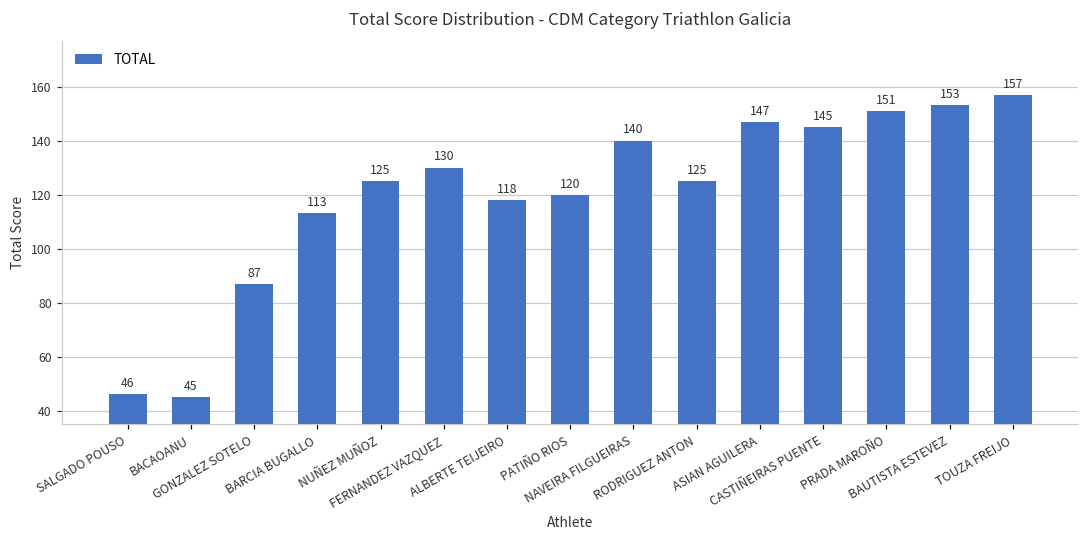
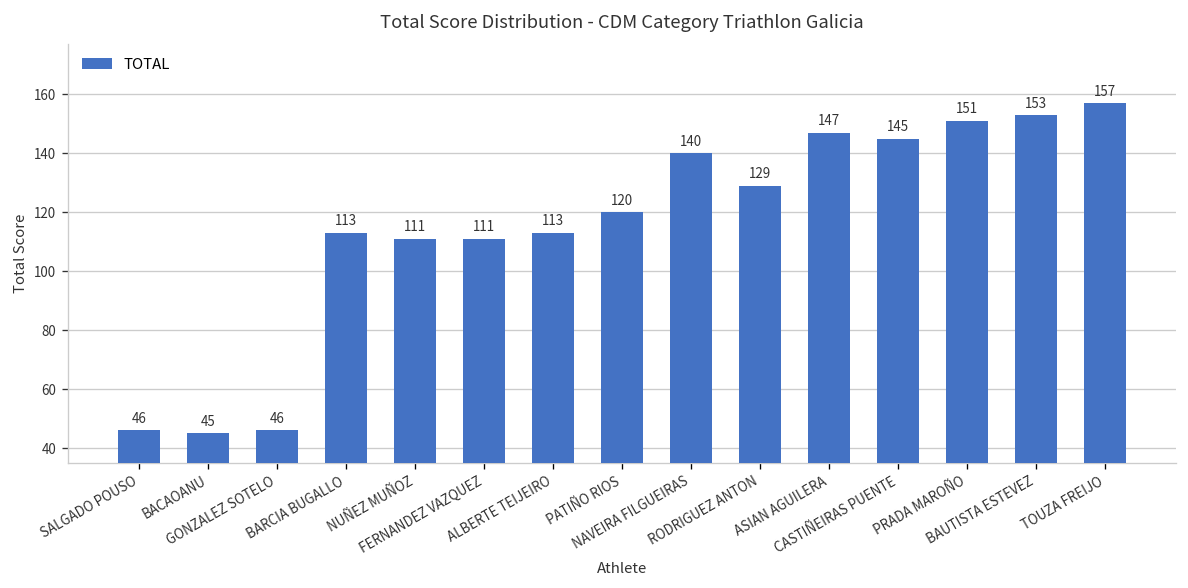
GONZALEZ SOTELO: 87 -> 46
NUÑEZ MUÑOZ: 125 -> 111
FERNANDEZ VAZQUEZ: 130 -> 111
ALBERTE TEIJEIRO: 118 -> 113
RODRIGUEZ ANTON: 125 -> 129
